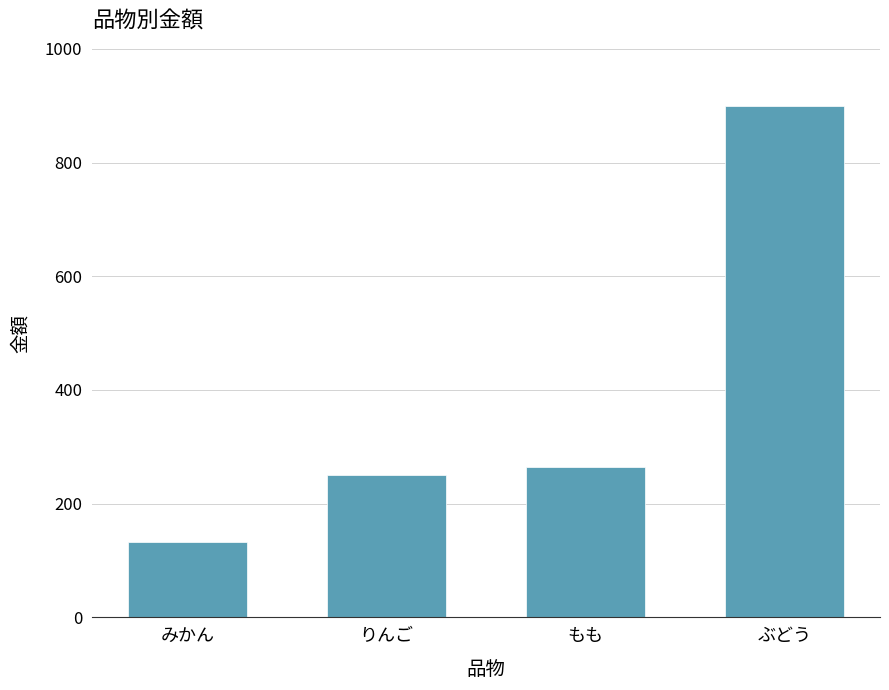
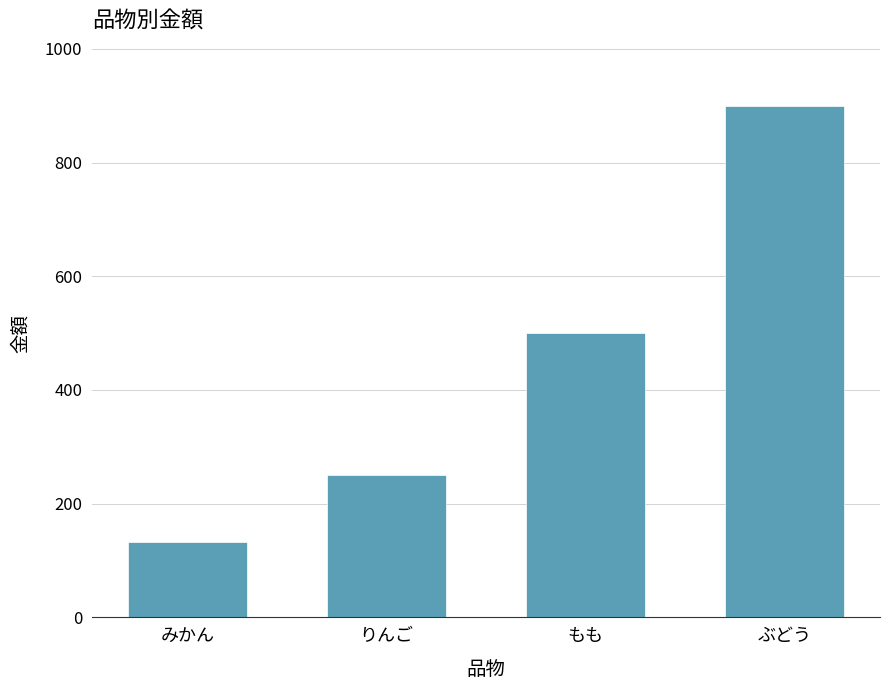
もも: 270 -> 500
